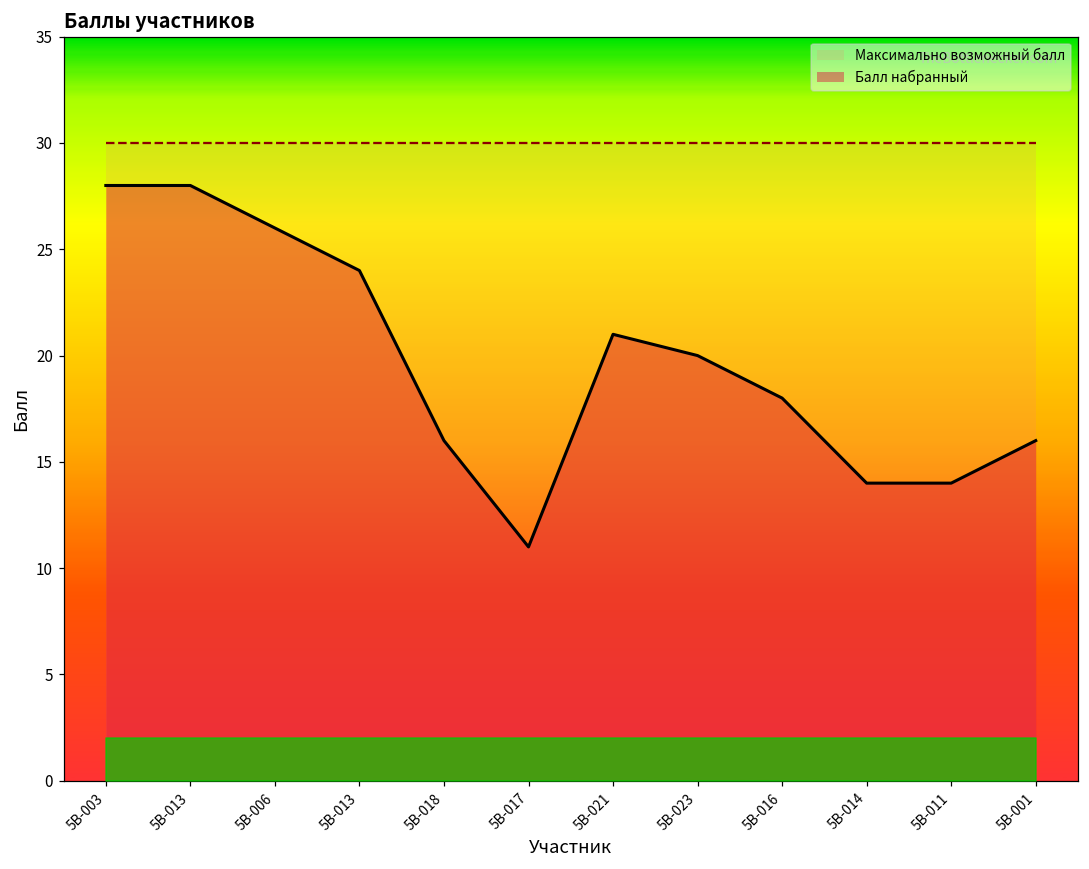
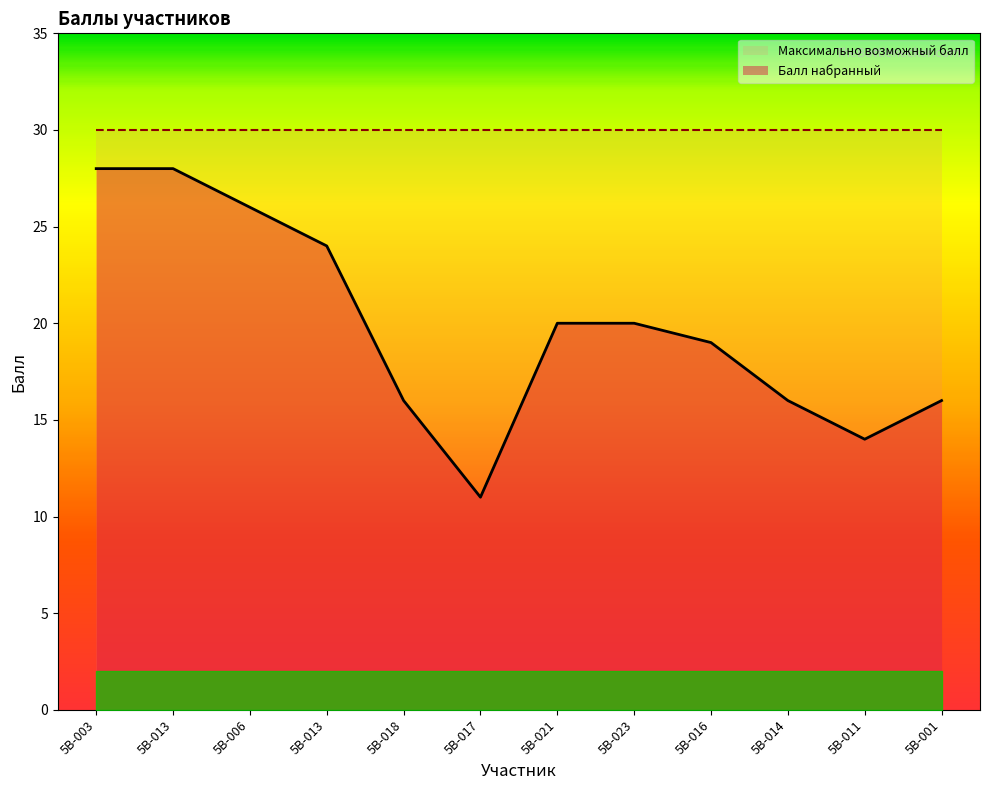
Балл набранный, 5В-021: 21 -> 20
Балл набранный, 5В-016: 18 -> 19
Балл набранный, 5В-014: 14 -> 16
